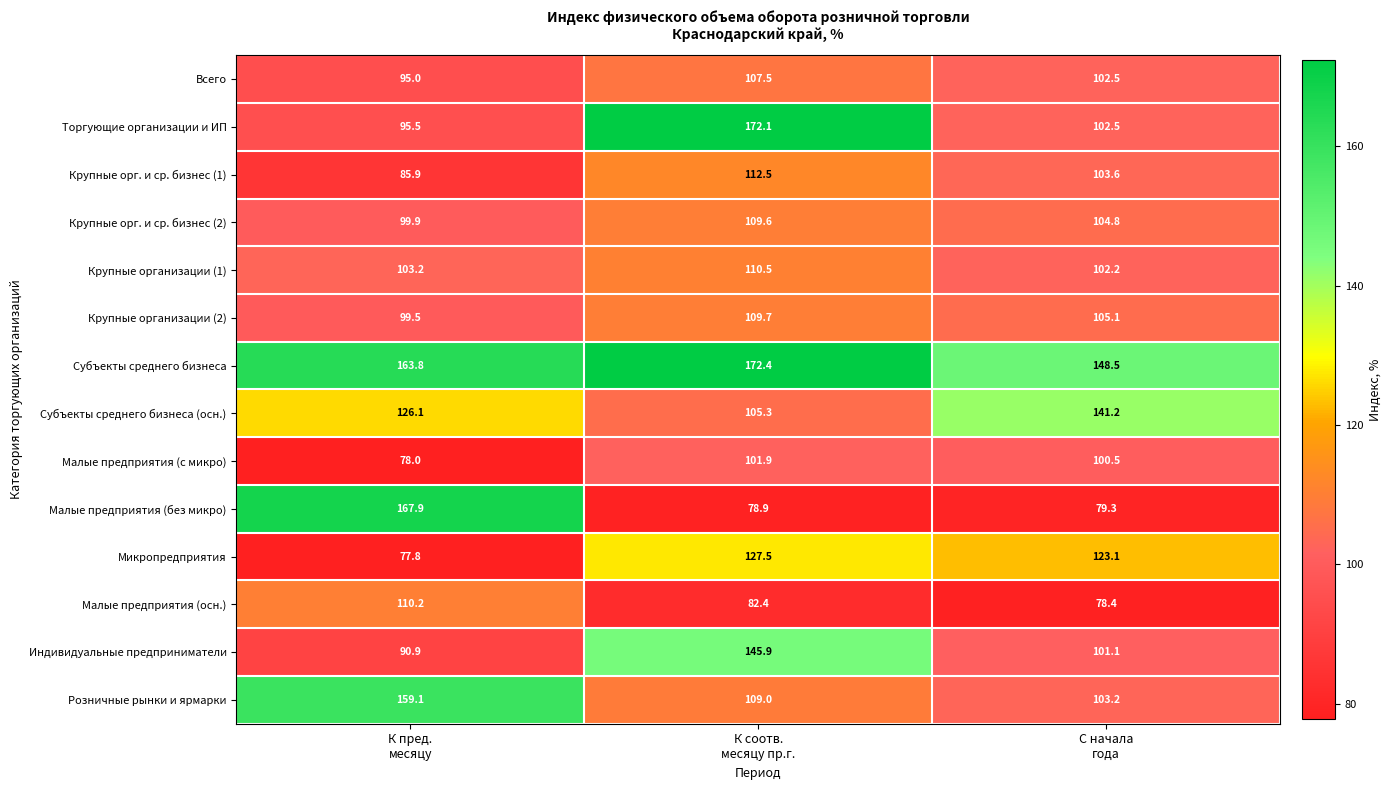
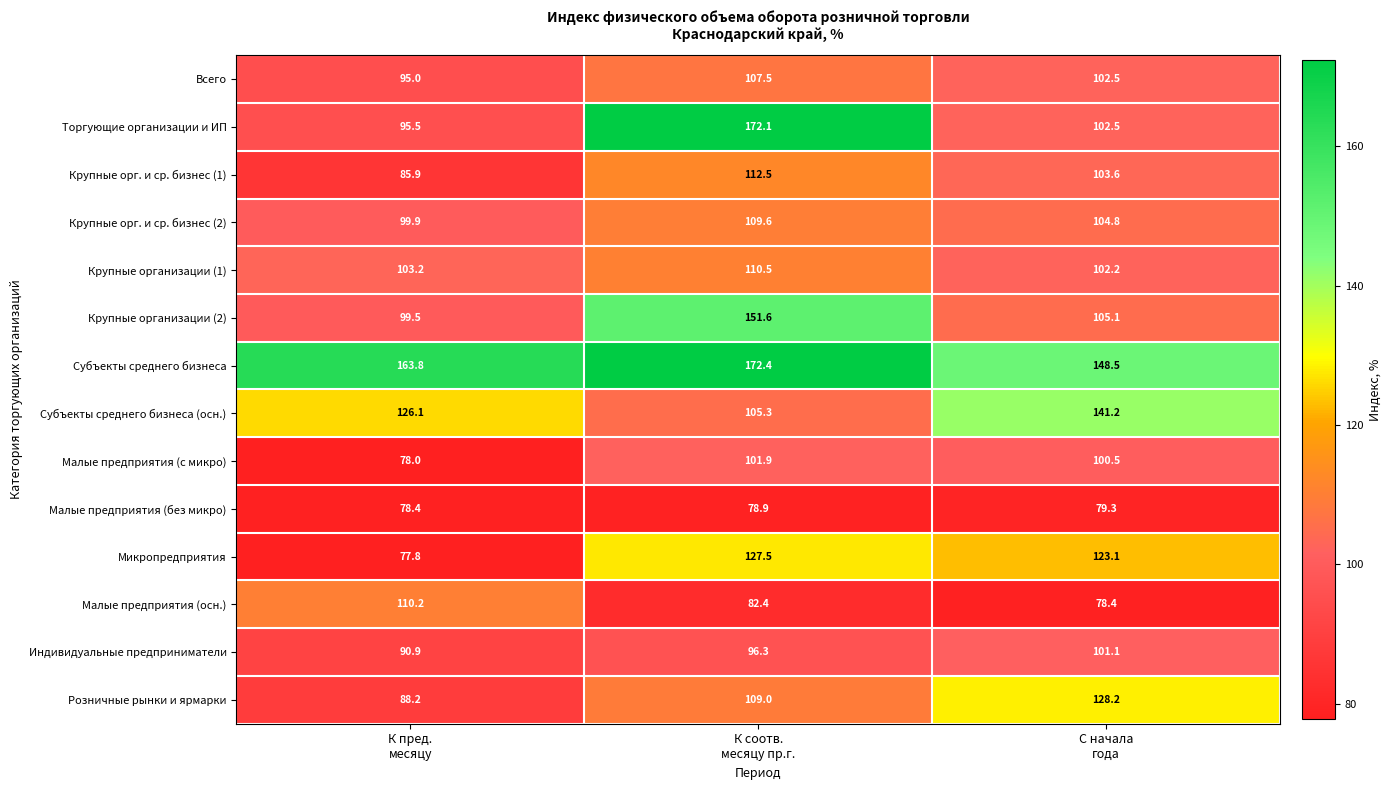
Крупные организации (2), К соотв. месяцу пр.г.: 109.7 -> 151.6
Малые предприятия (без микро), К пред. месяцу: 167.9 -> 78.4
Индивидуальные предприниматели, К соотв. месяцу пр.г.: 145.9 -> 96.3
Розничные рынки и ярмарки, К пред. месяцу: 159.1 -> 88.2
Розничные рынки и ярмарки, С начала года: 103.2 -> 128.2
